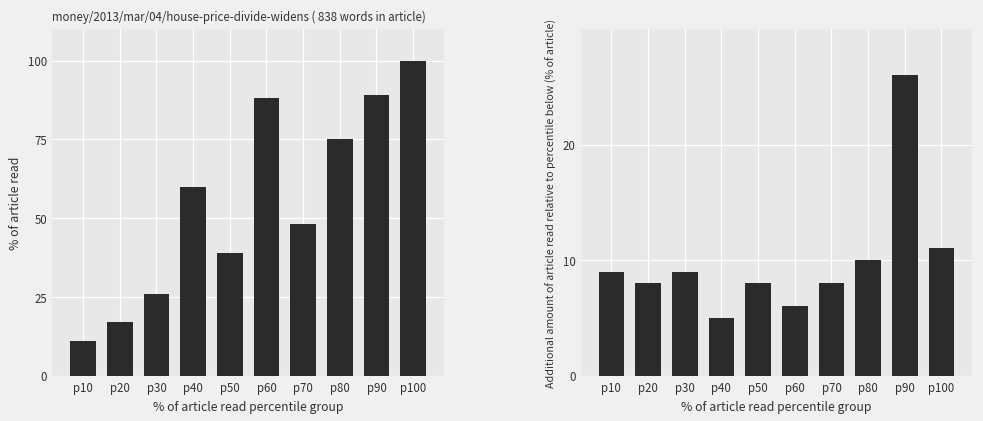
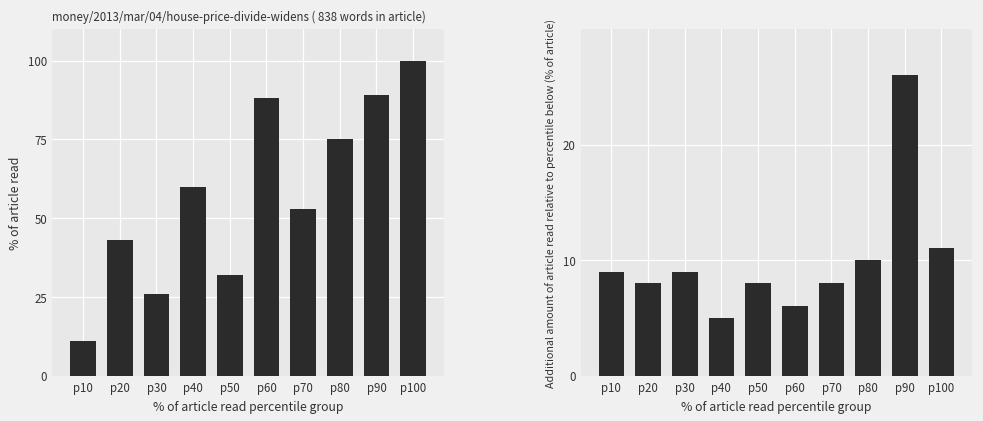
money/2013/mar/04/house-price-divide-widens ( 838 words in article), p20: 17 -> 43
money/2013/mar/04/house-price-divide-widens ( 838 words in article), p50: 39 -> 32
money/2013/mar/04/house-price-divide-widens ( 838 words in article), p70: 48 -> 53
